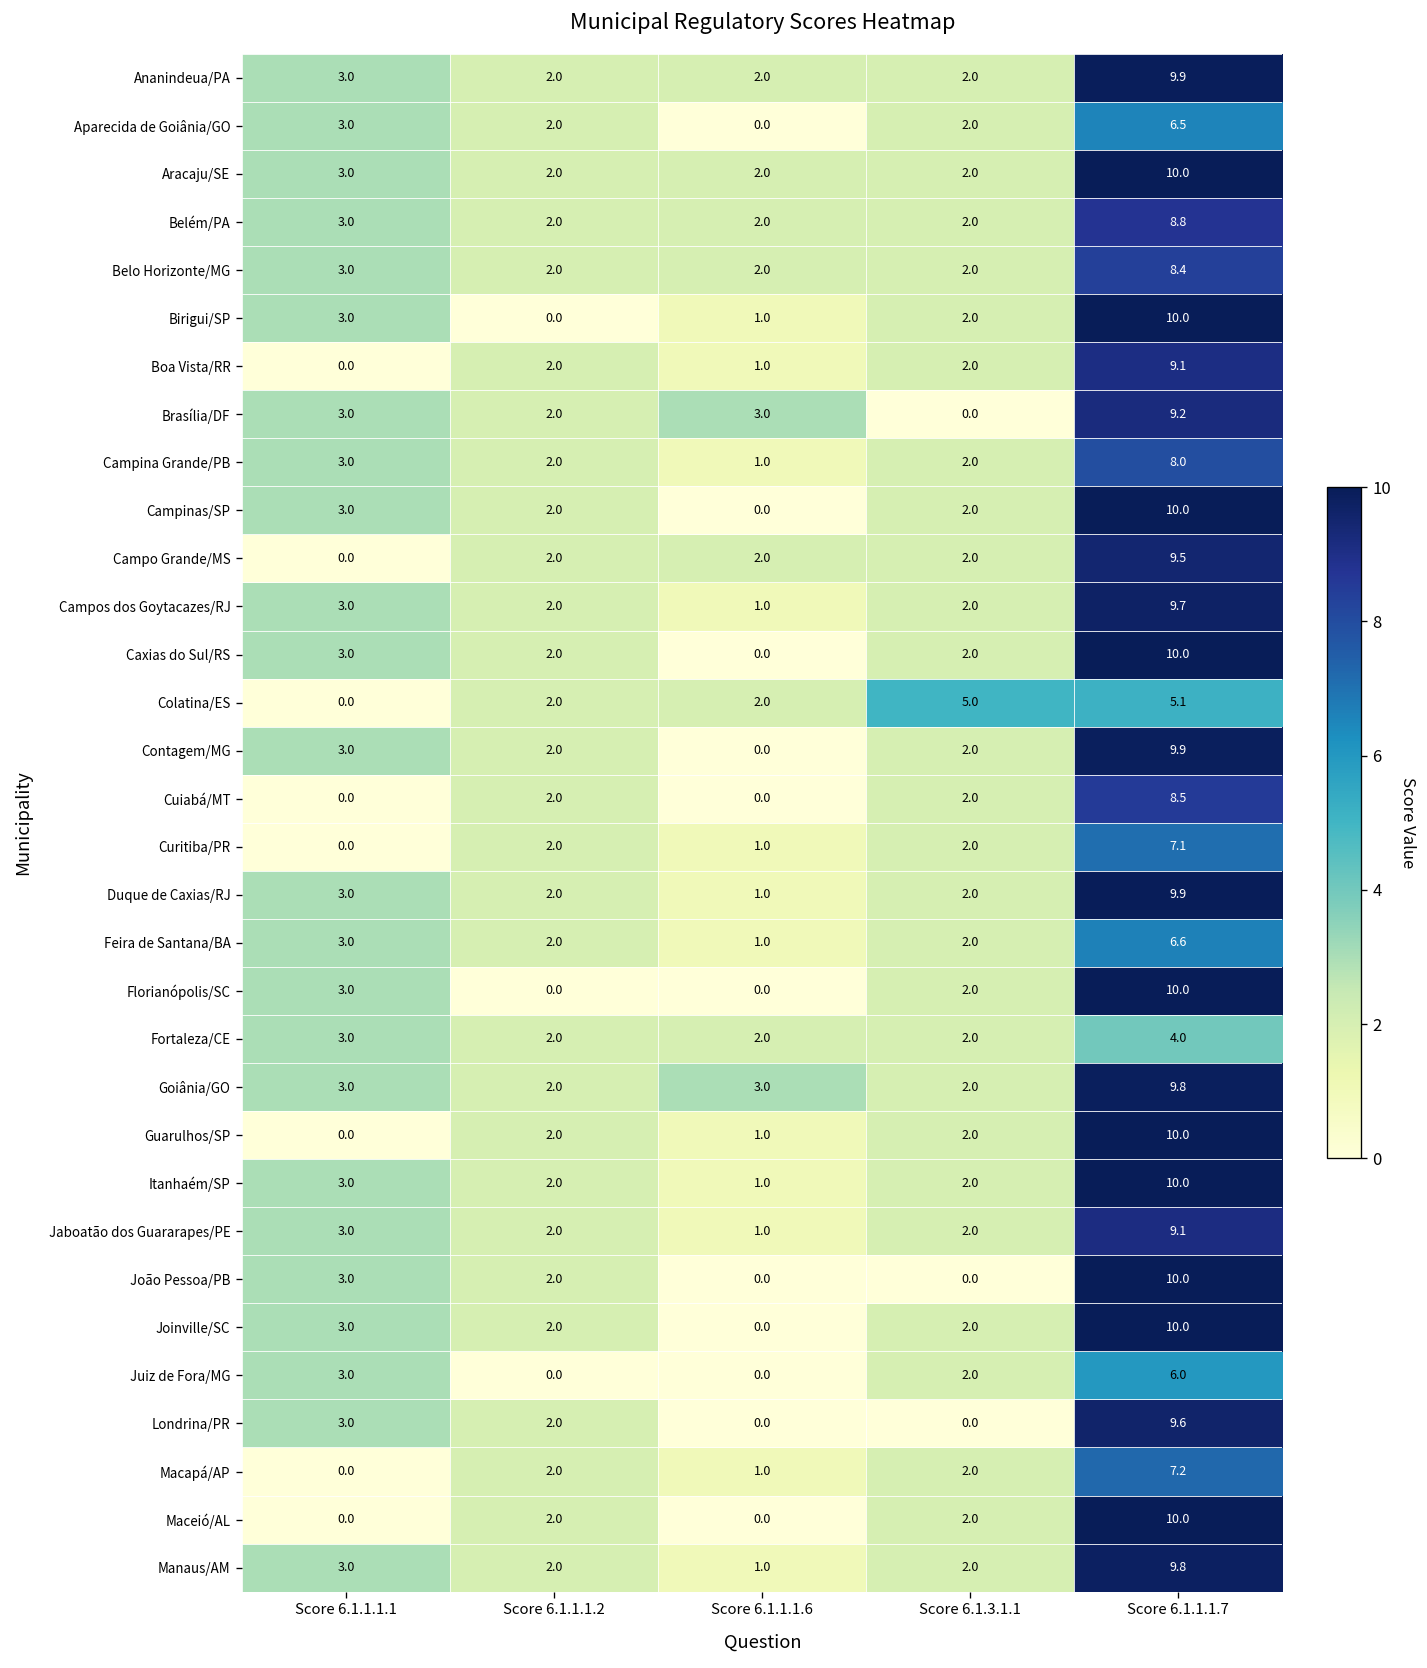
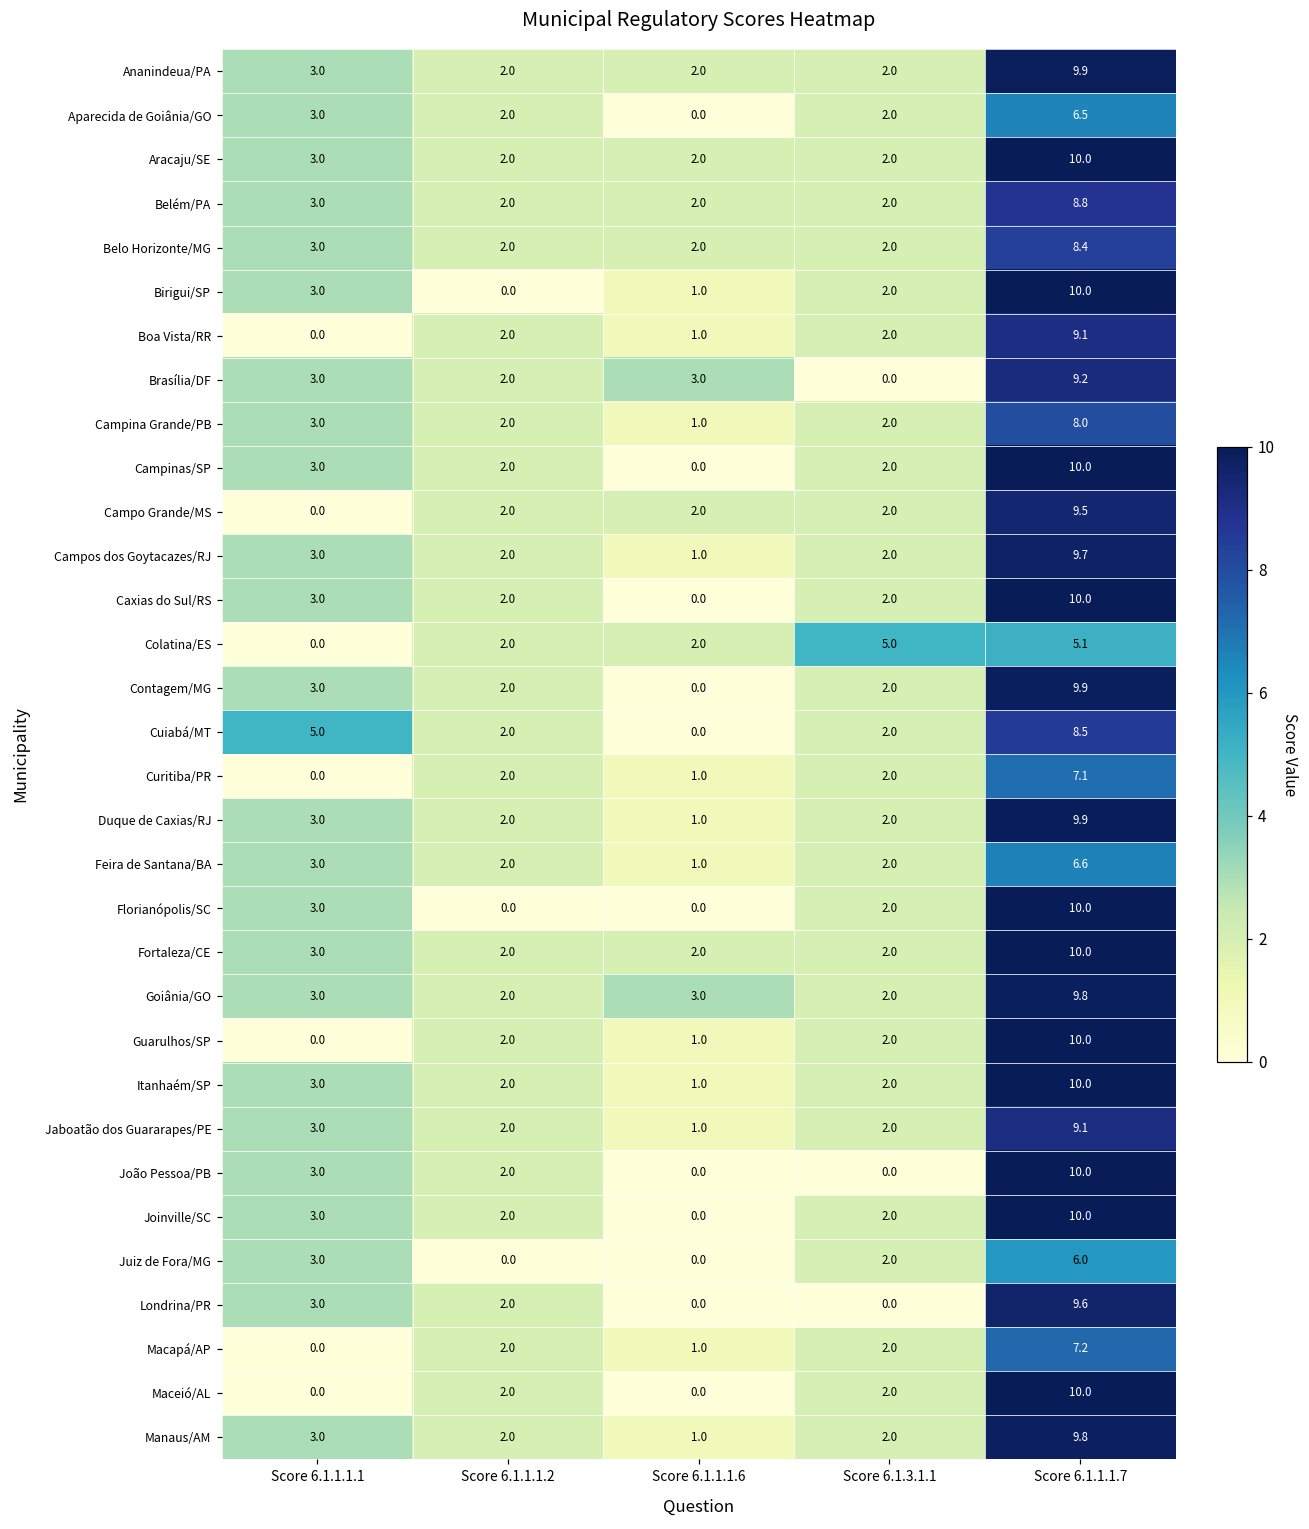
Cuiabá/MT, Score 6.1.1.1.1: 0.0 -> 5.0
Fortaleza/CE, Score 6.1.1.1.7: 4.0 -> 10.0
